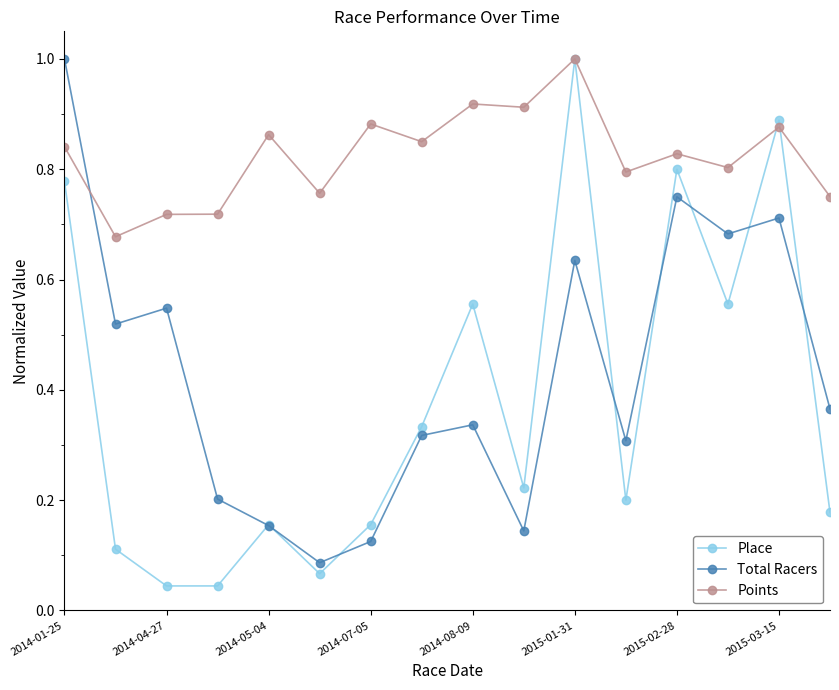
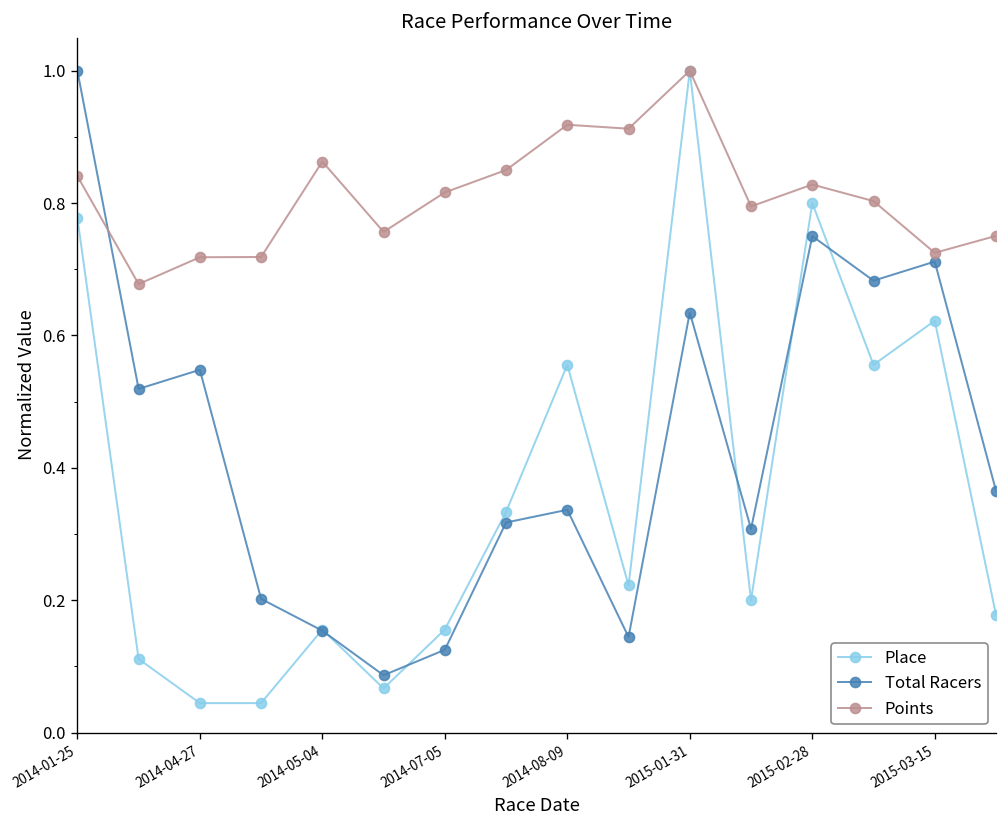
Points, 2014-07-05: 0.88 -> 0.82
Place, 2015-03-15: 0.89 -> 0.62
Points, 2015-03-15: 0.88 -> 0.72
